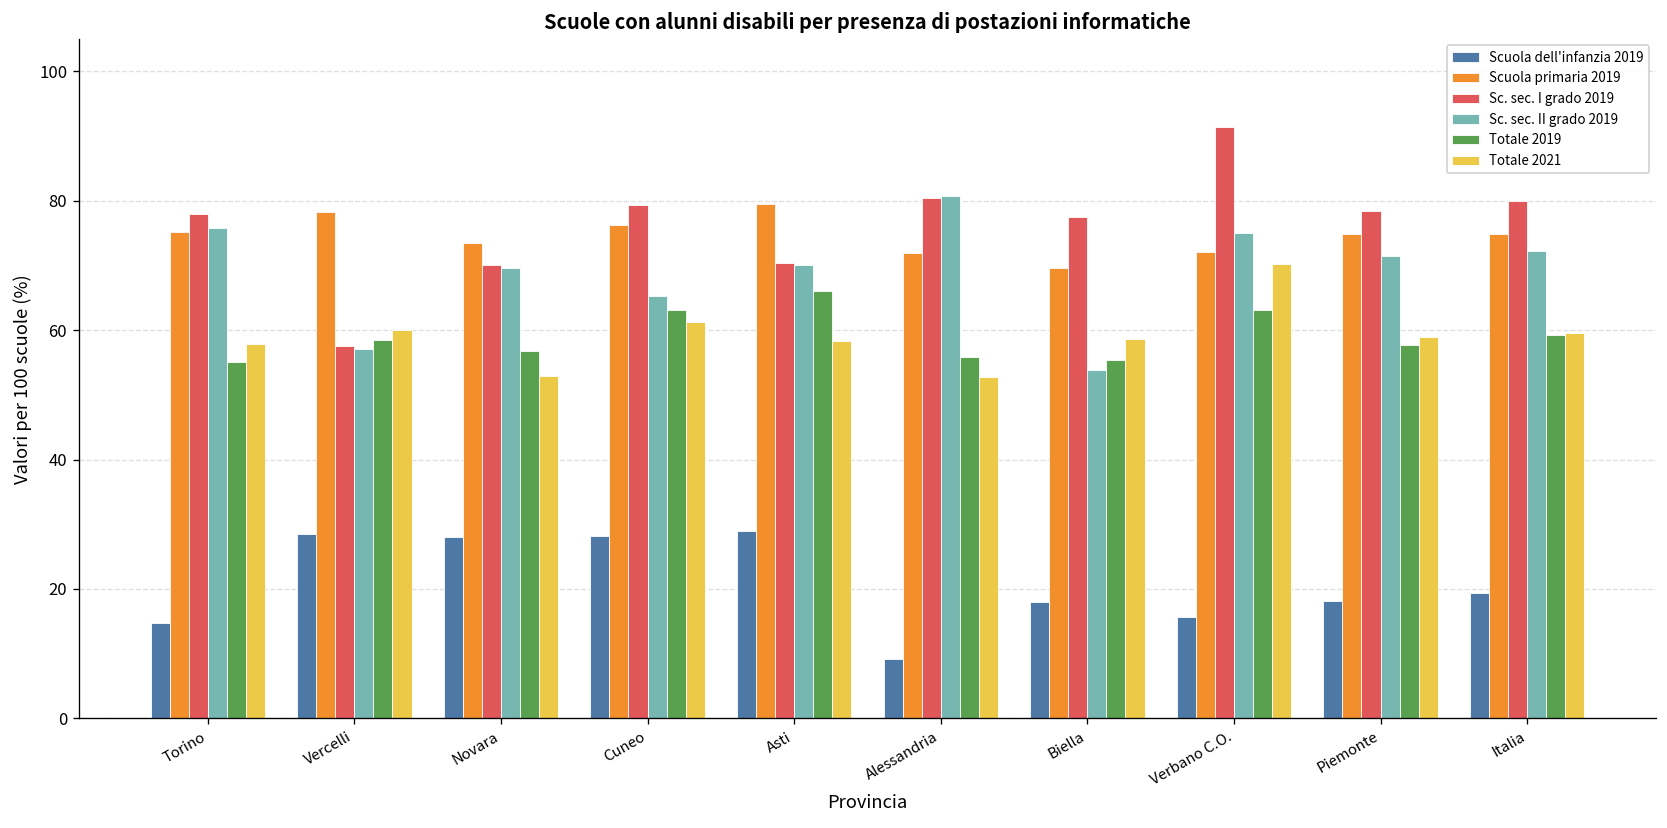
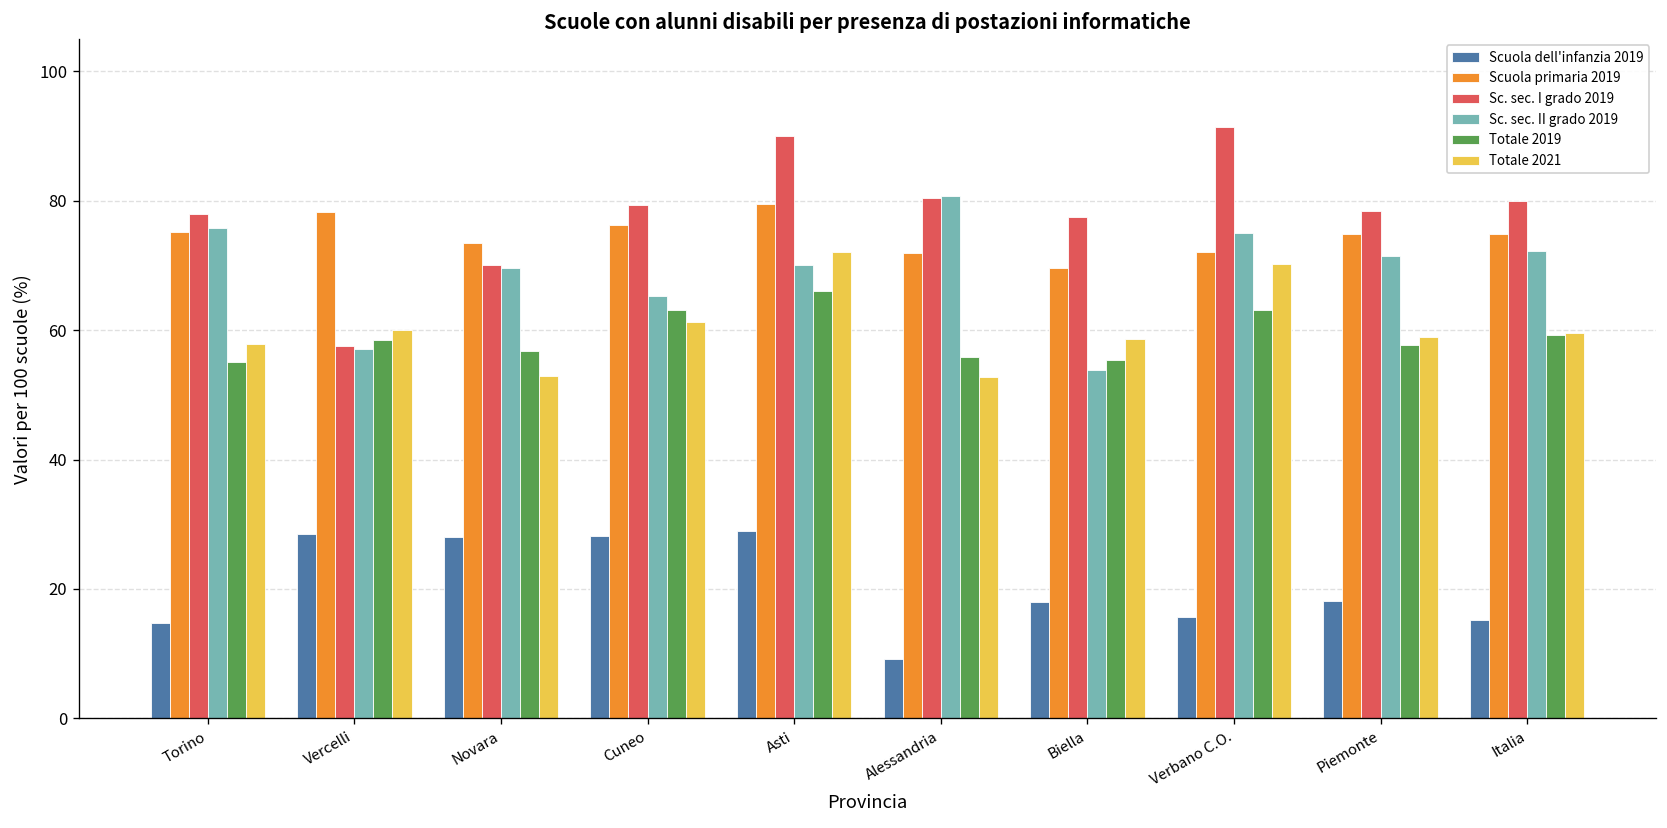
Sc. sec. I grado 2019, Asti: 70 -> 90
Totale 2021, Asti: 58 -> 72
Scuola dell'infanzia 2019, Italia: 19 -> 15
